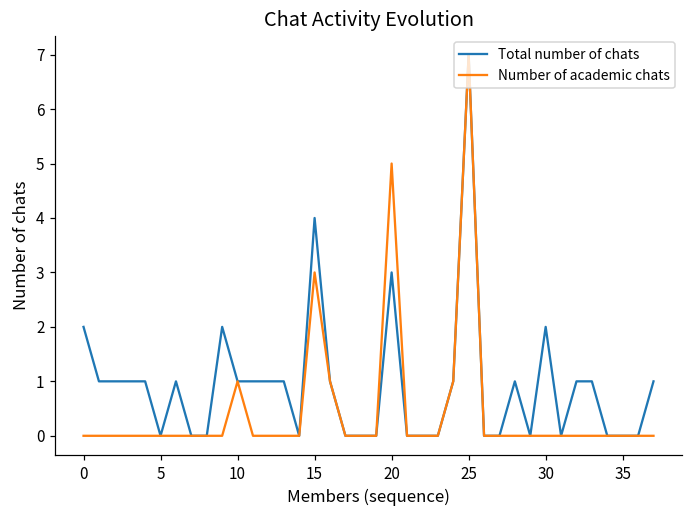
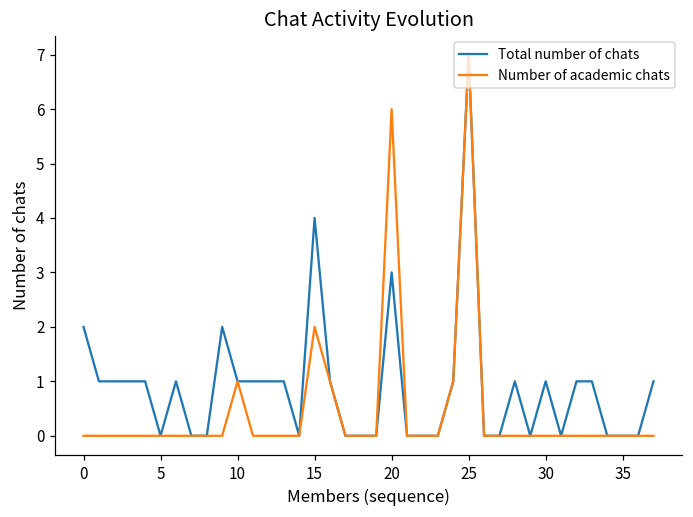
Number of academic chats, 15: 3 -> 2
Number of academic chats, 20: 5 -> 6
Total number of chats, 30: 2 -> 1
